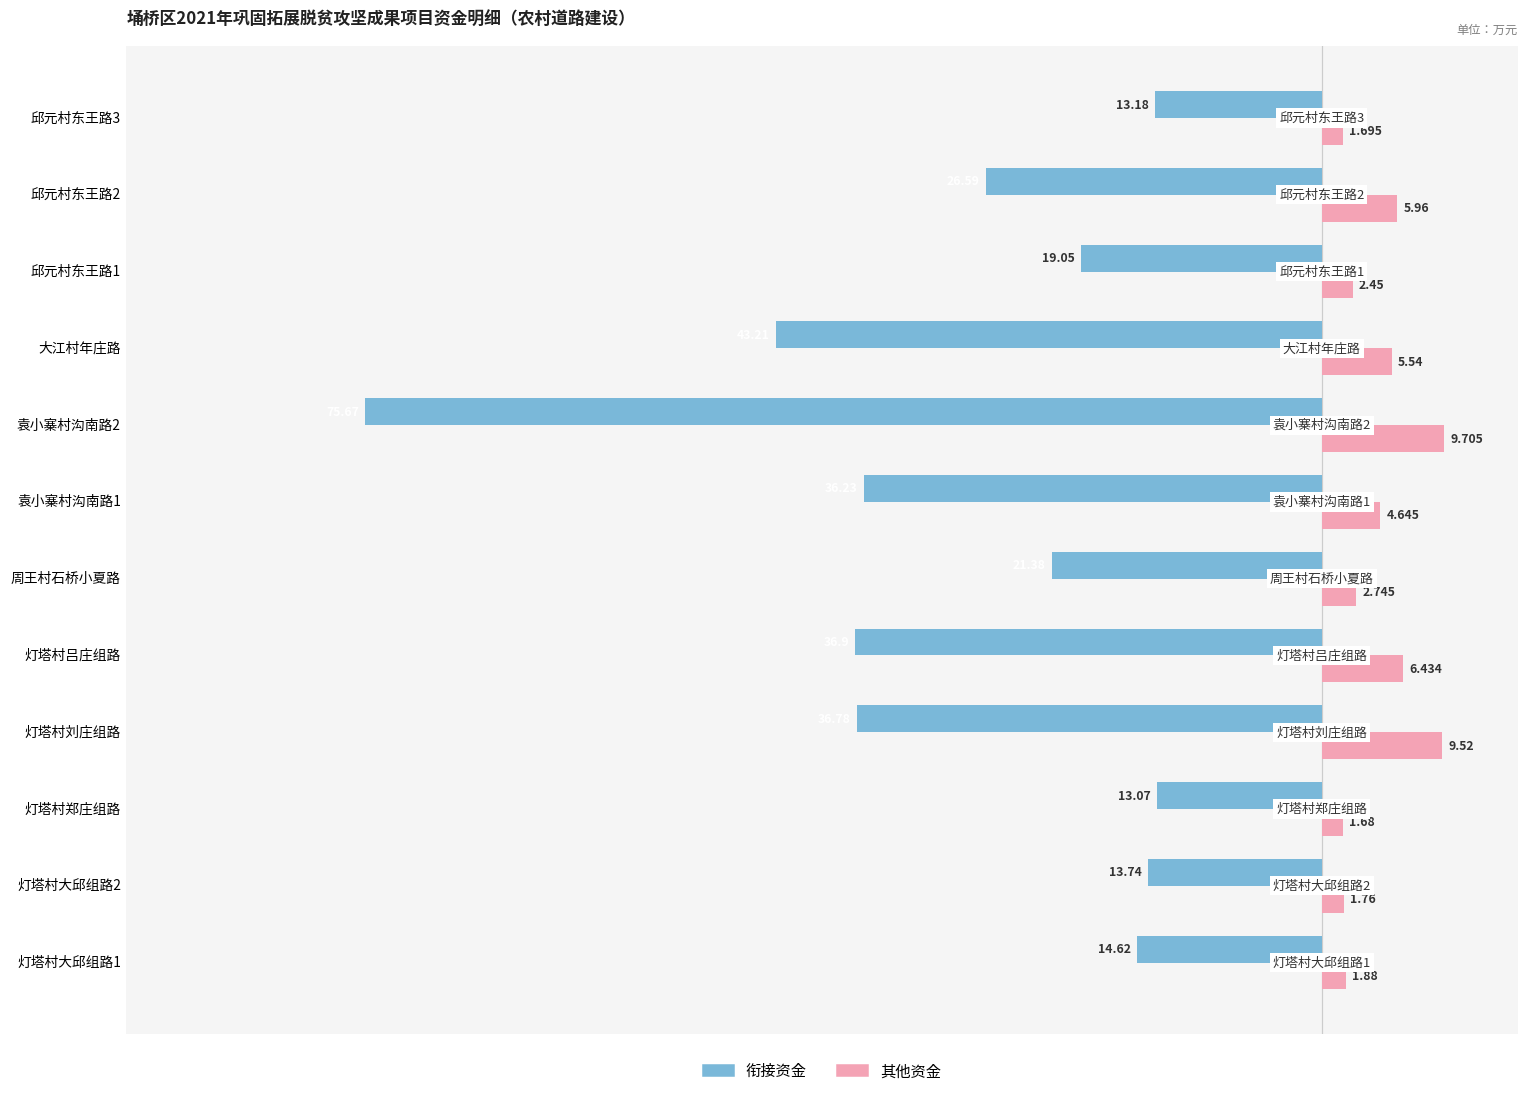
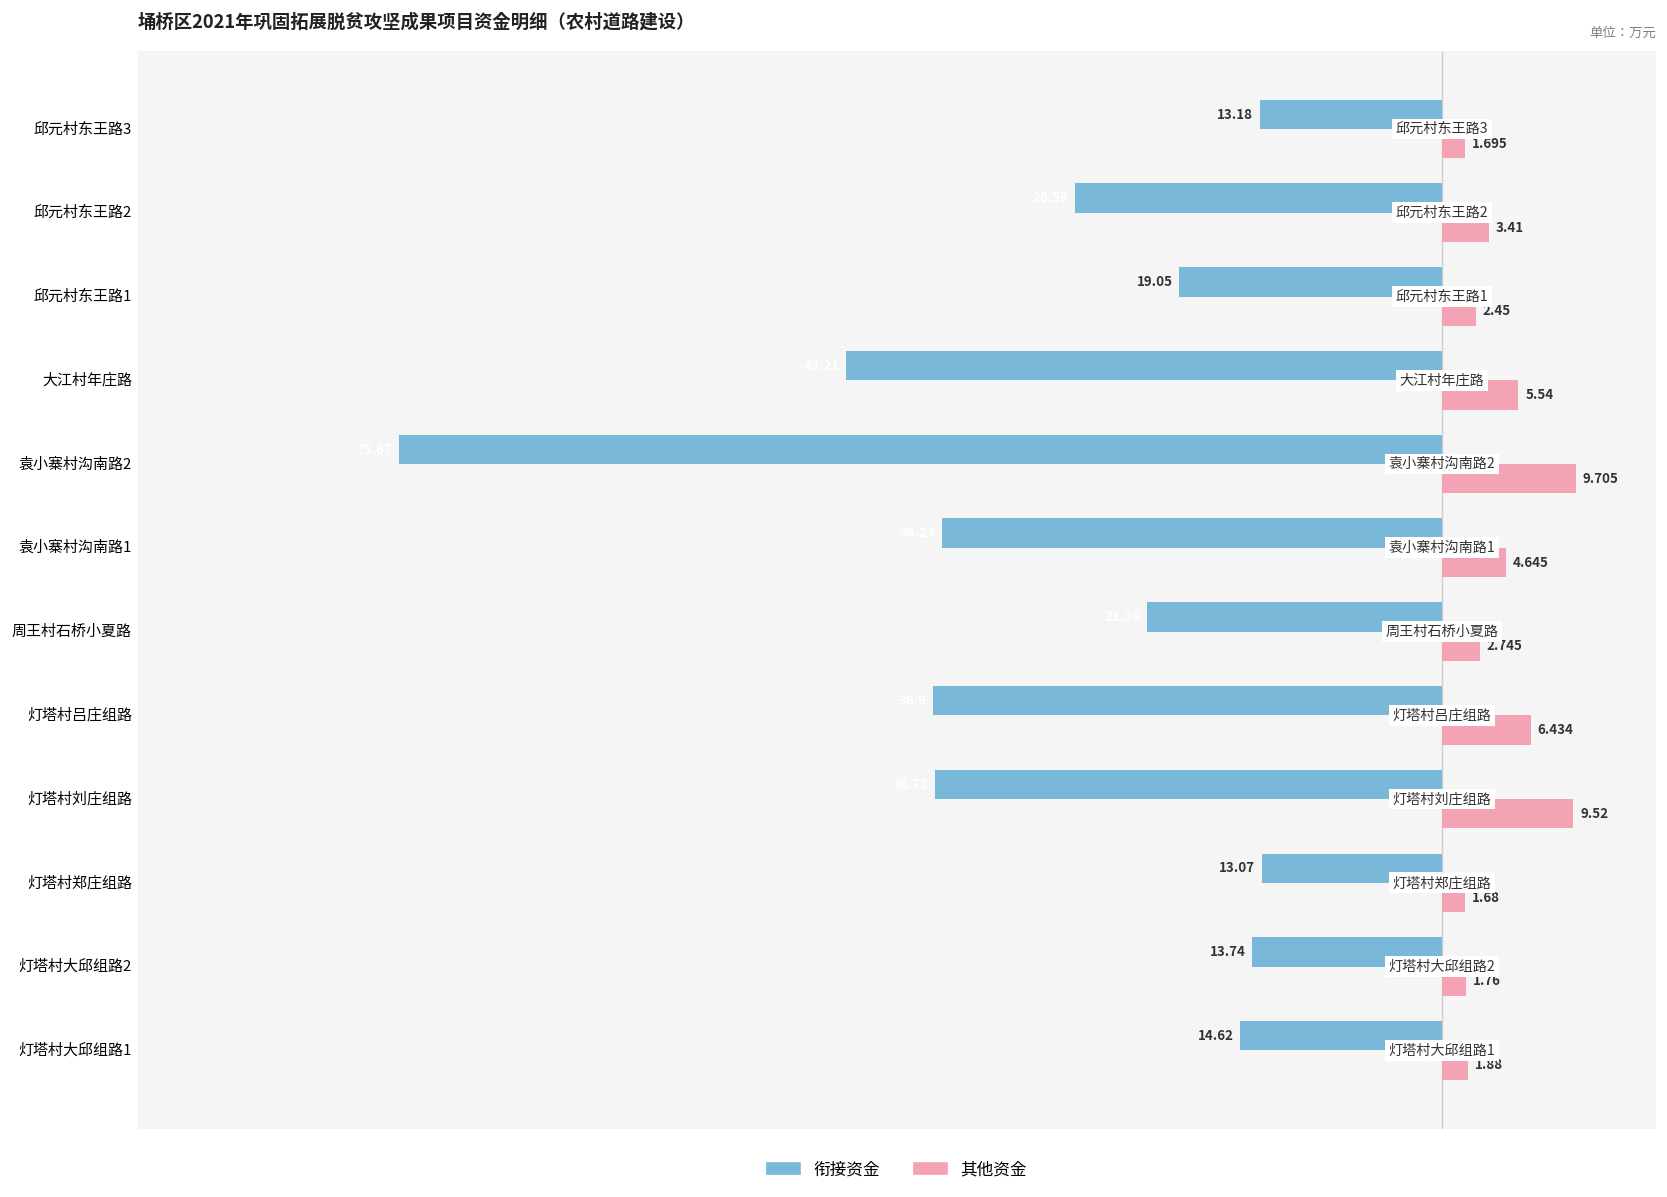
其他资金, 邱元村东王路2: 5.96 -> 3.41
